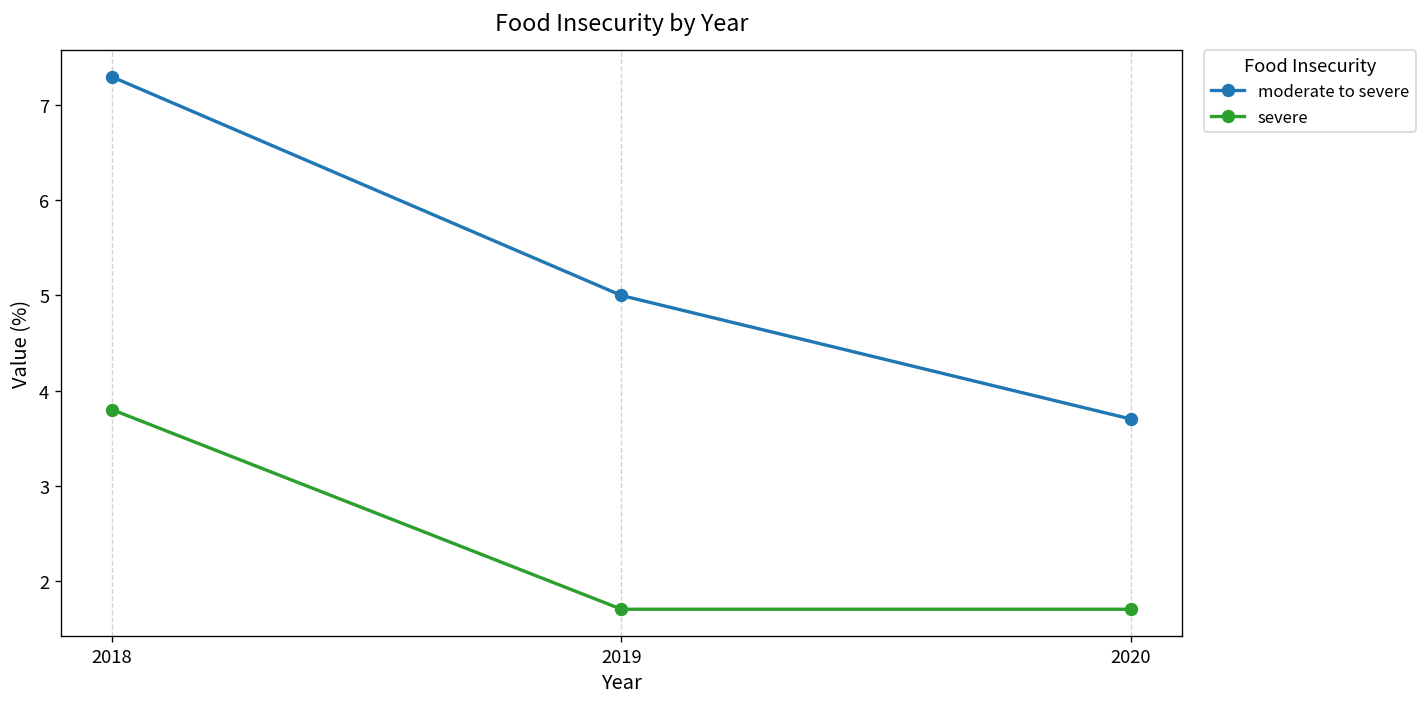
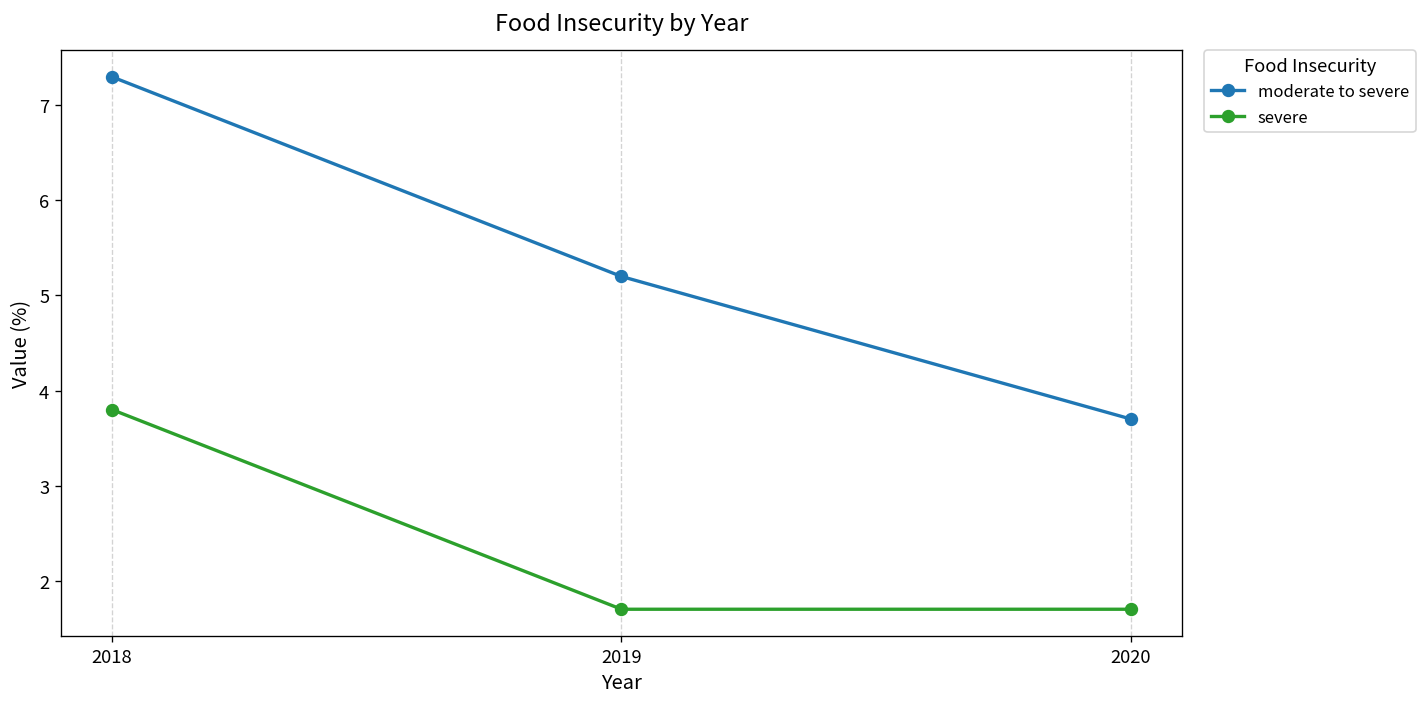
moderate to severe, 2019: 5.0 -> 5.2
